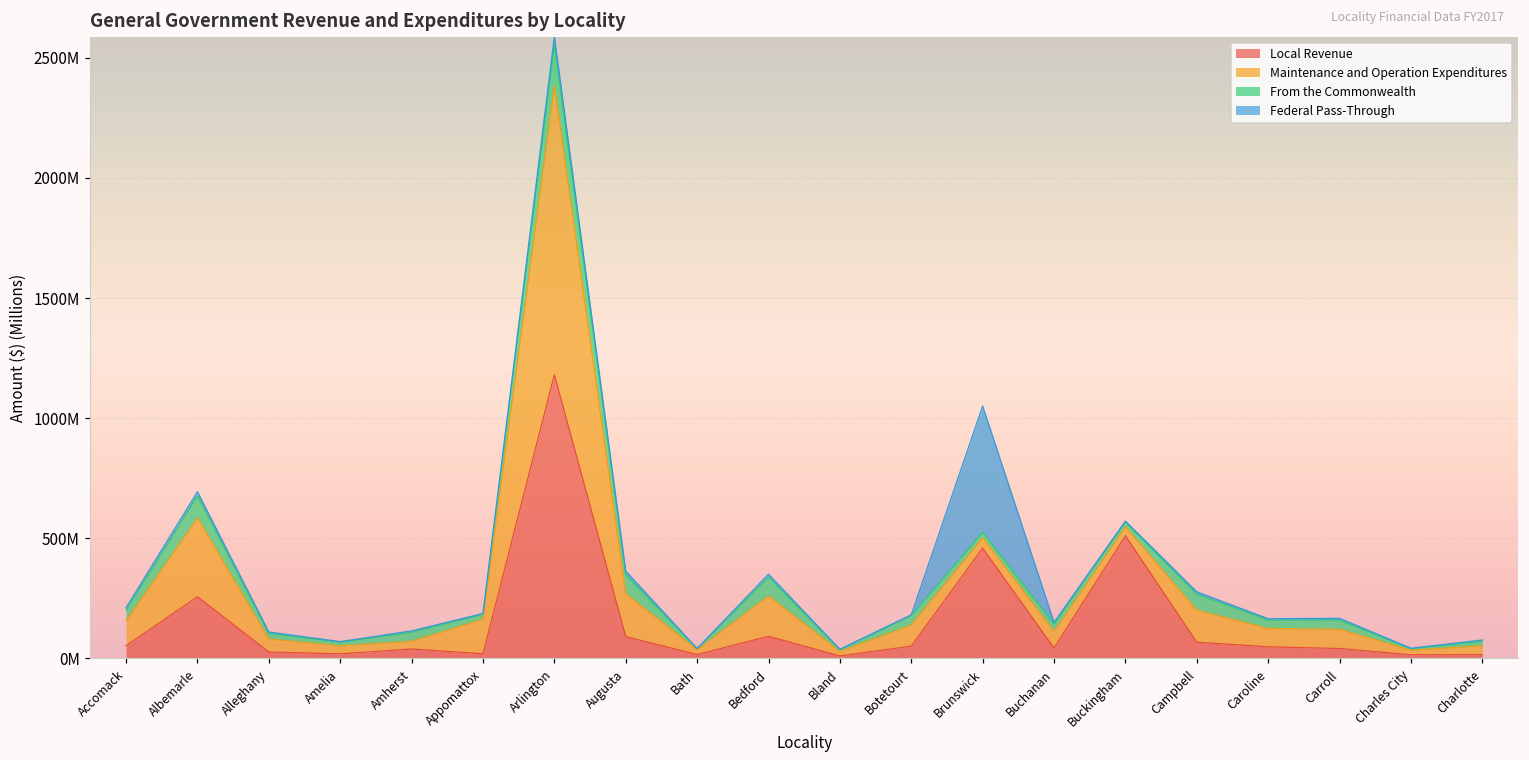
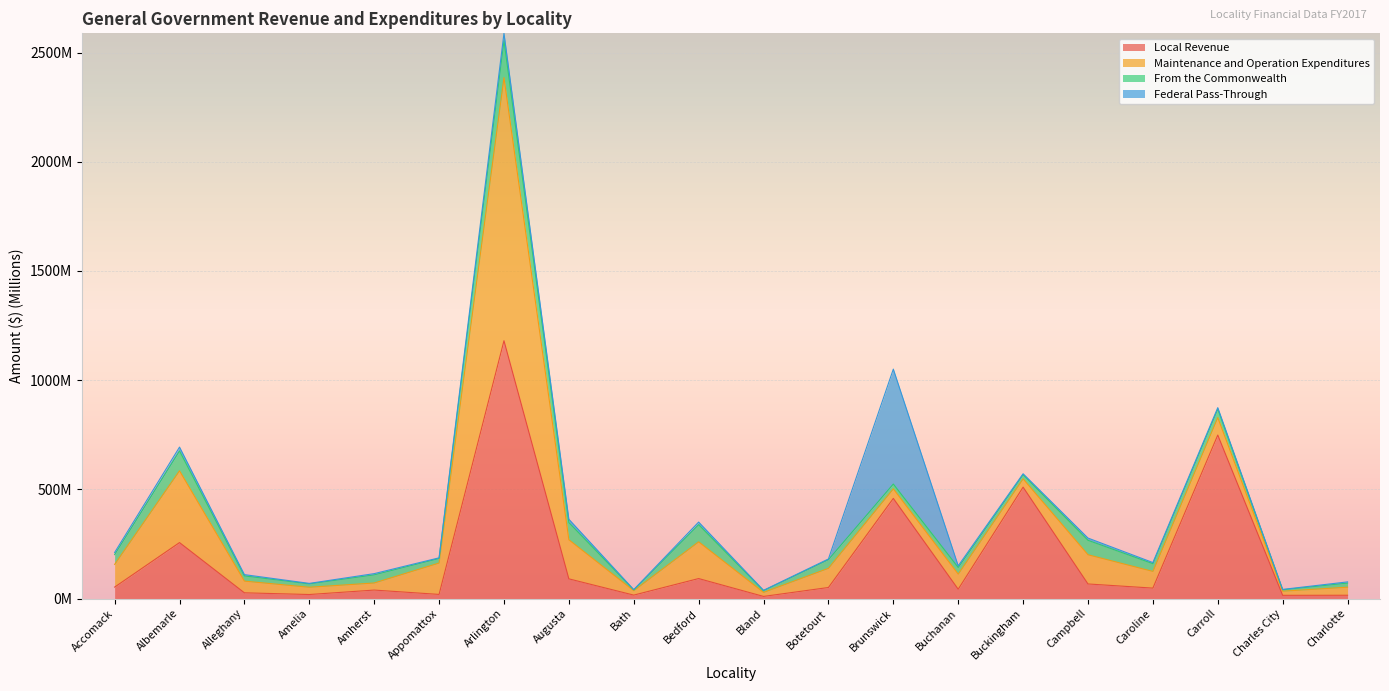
Local Revenue, Carroll: 40000000 -> 750000000
